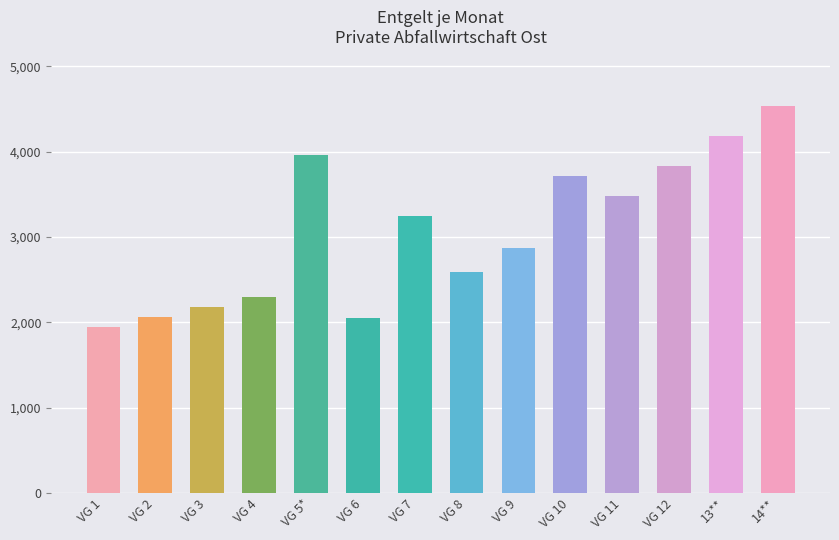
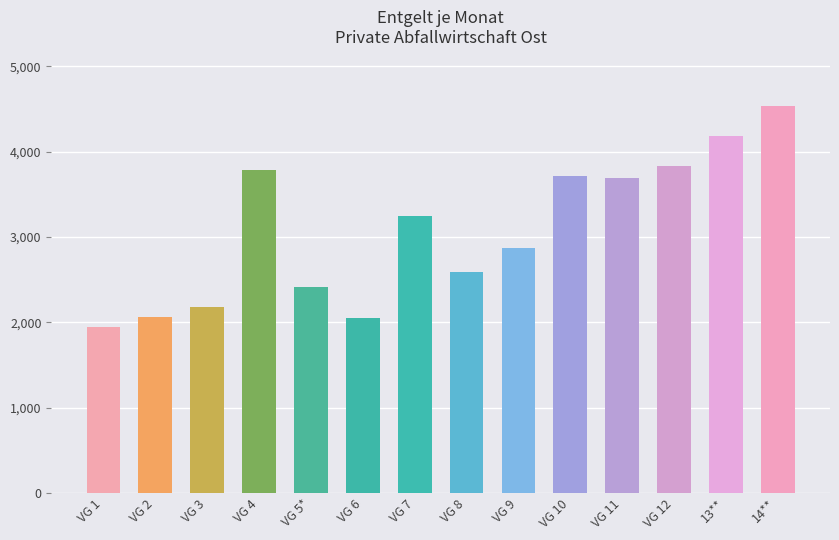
VG 4: 2,300 -> 3,800
VG 5*: 4,000 -> 2,400
VG 11: 3,500 -> 3,700
